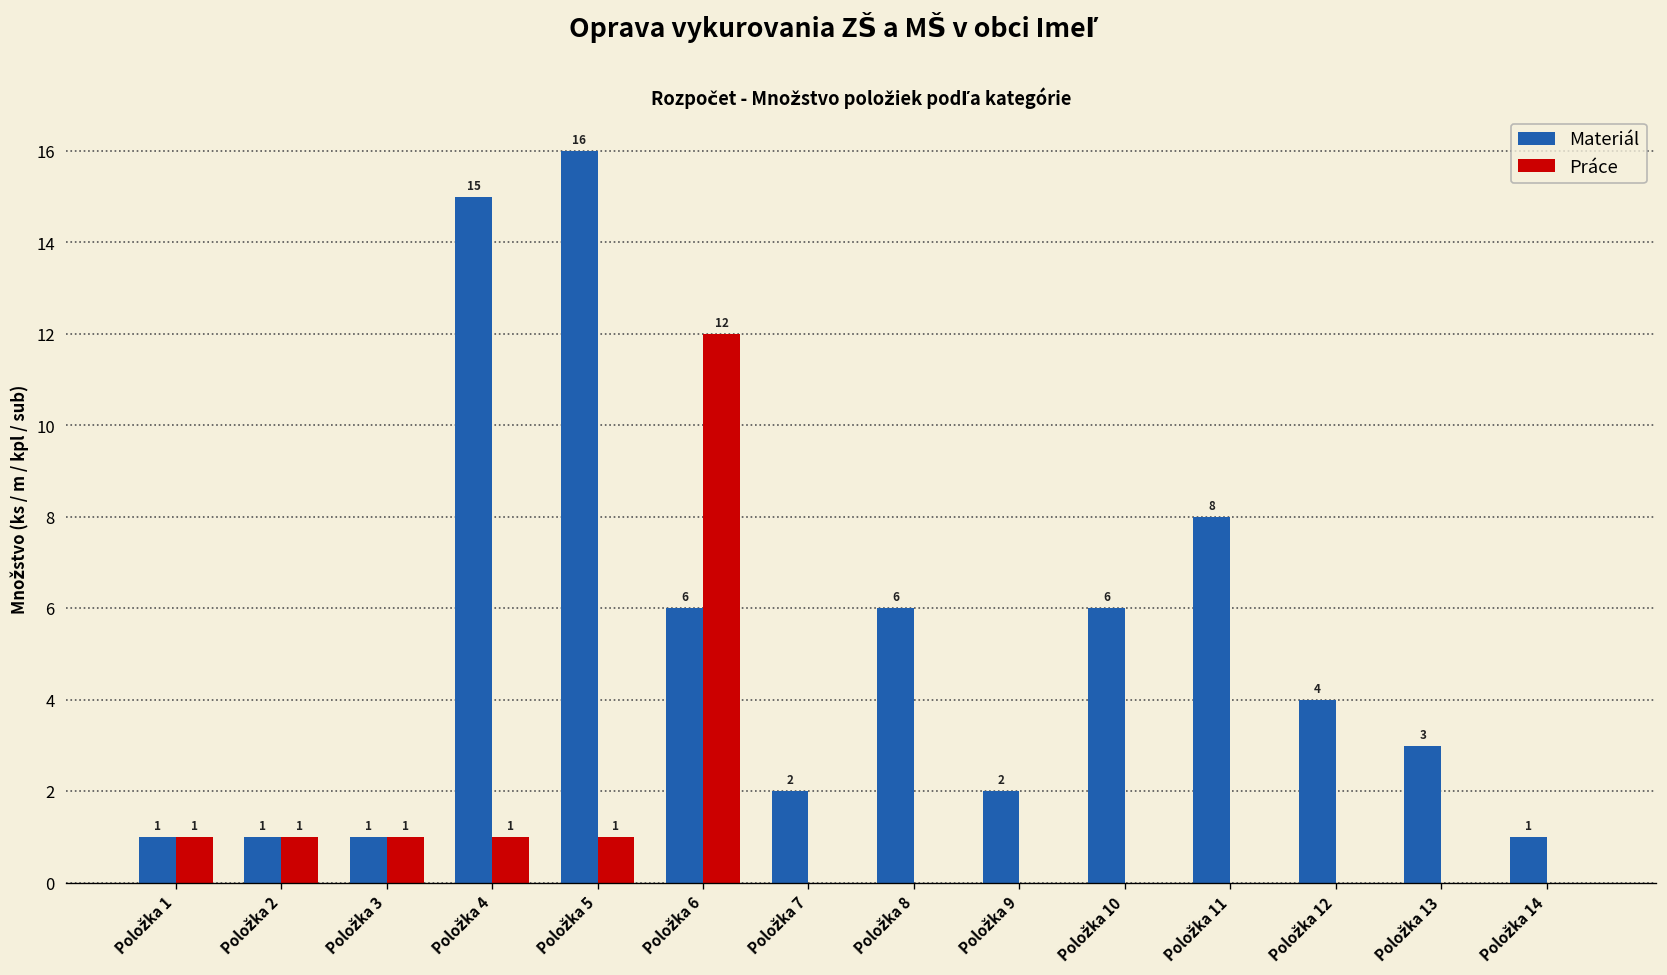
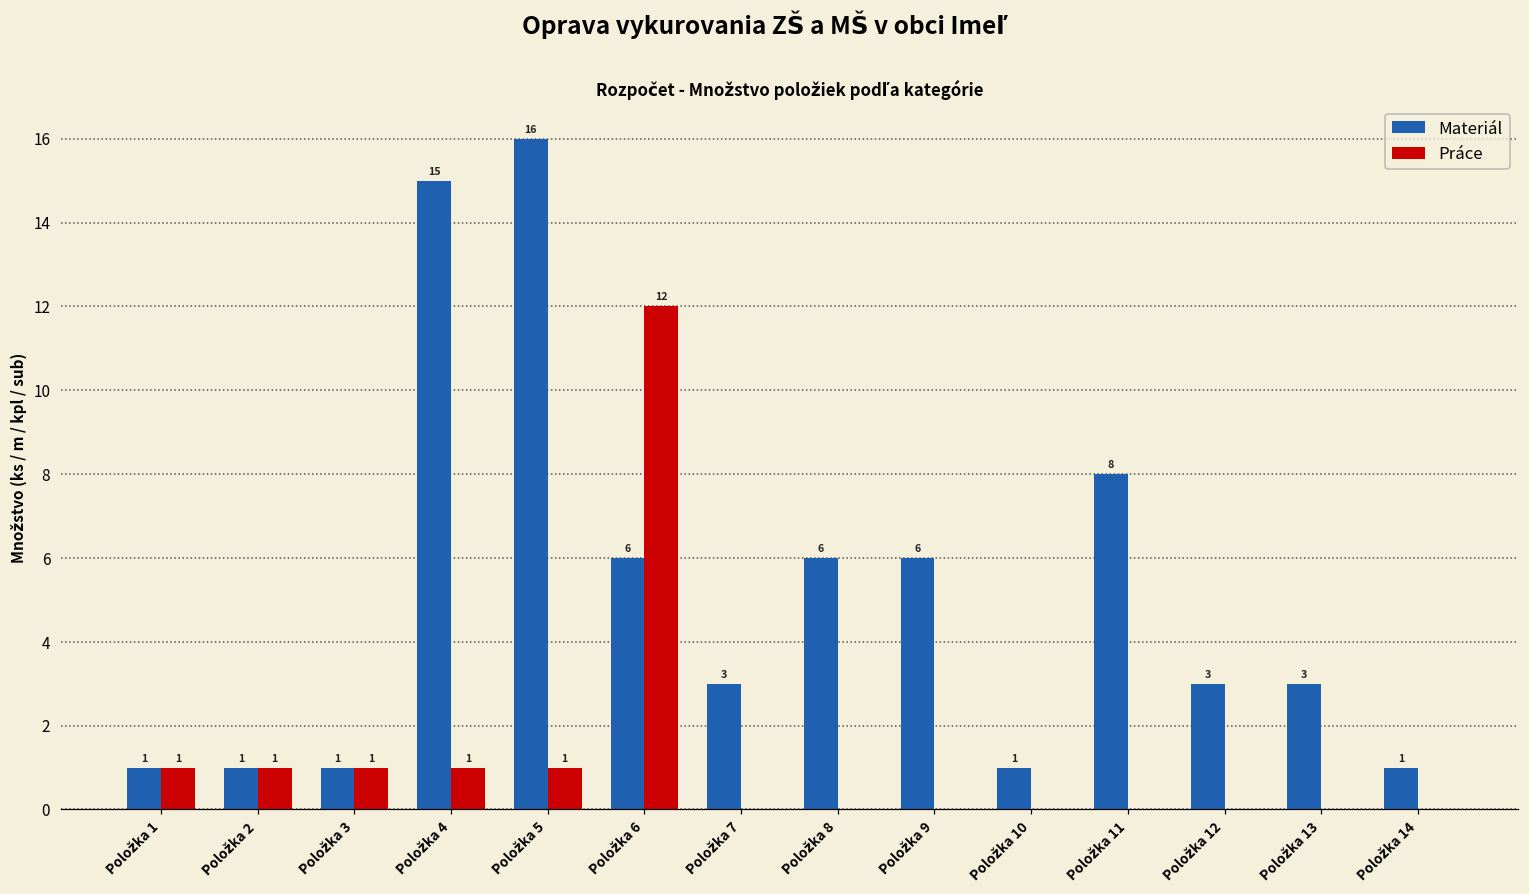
Materiál, Položka 7: 2 -> 3
Materiál, Položka 9: 2 -> 6
Materiál, Položka 10: 6 -> 1
Materiál, Položka 12: 4 -> 3
